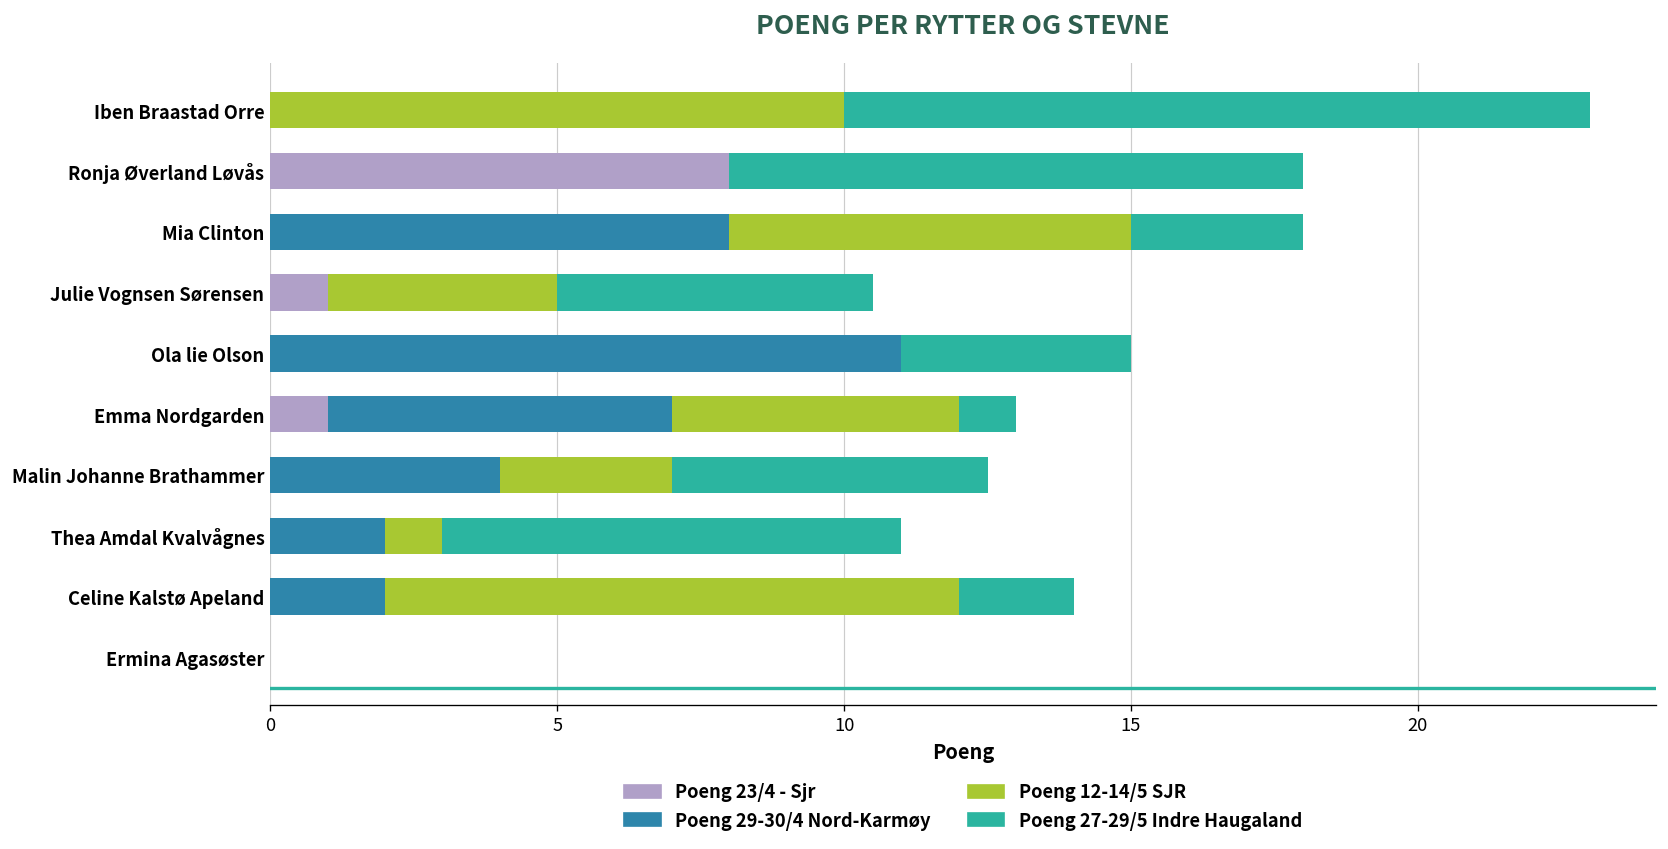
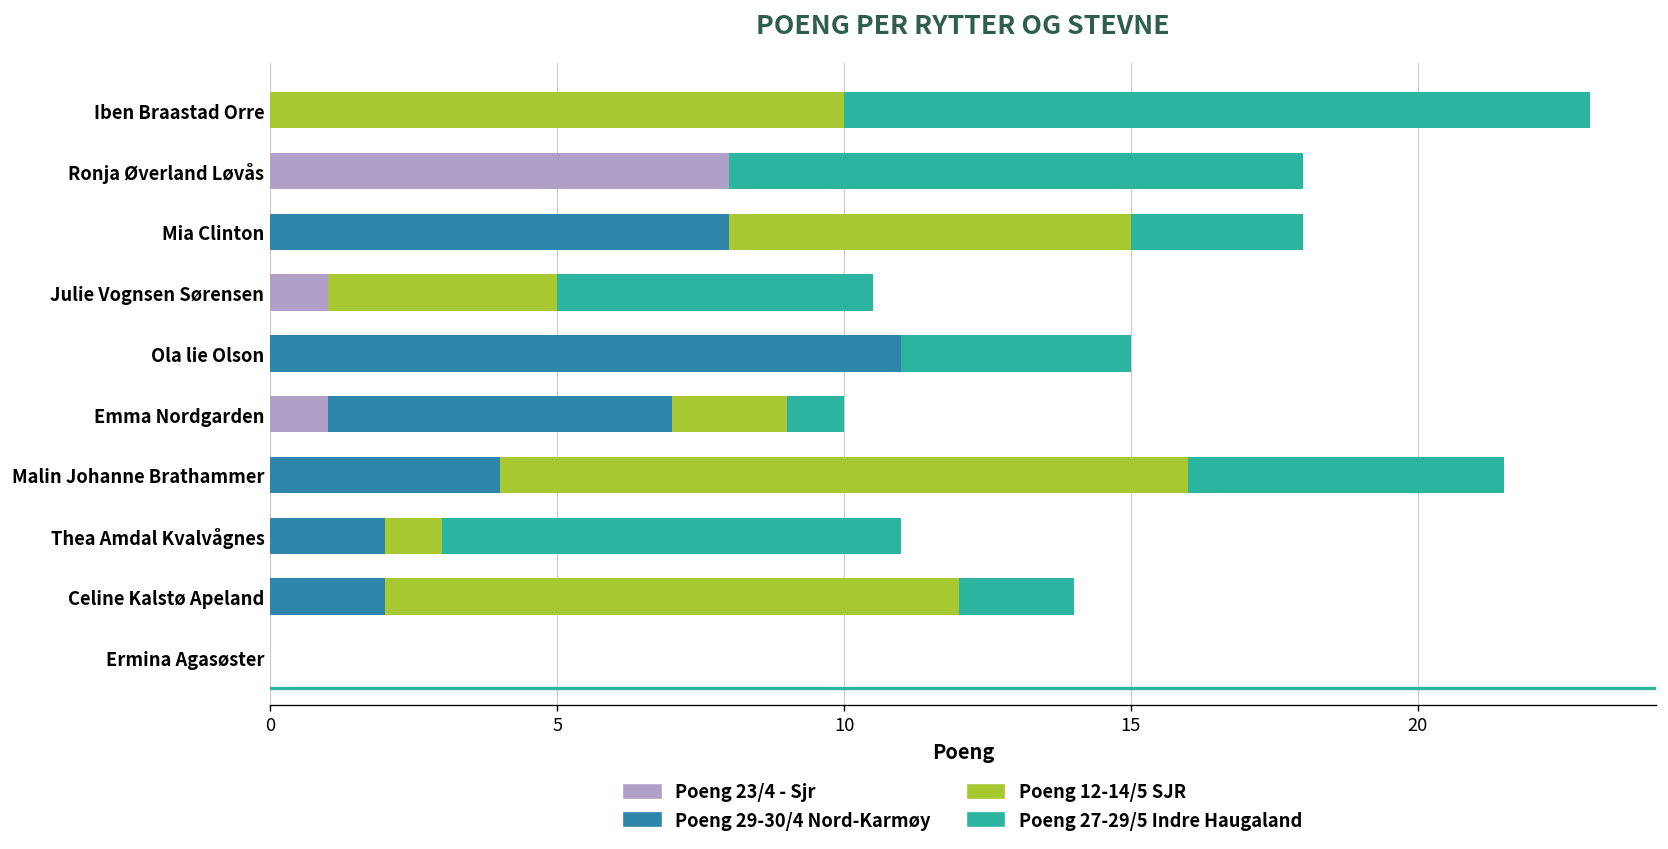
Poeng 12-14/5 SJR, Emma Nordgarden: 5 -> 2
Poeng 12-14/5 SJR, Malin Johanne Brathammer: 3 -> 12
